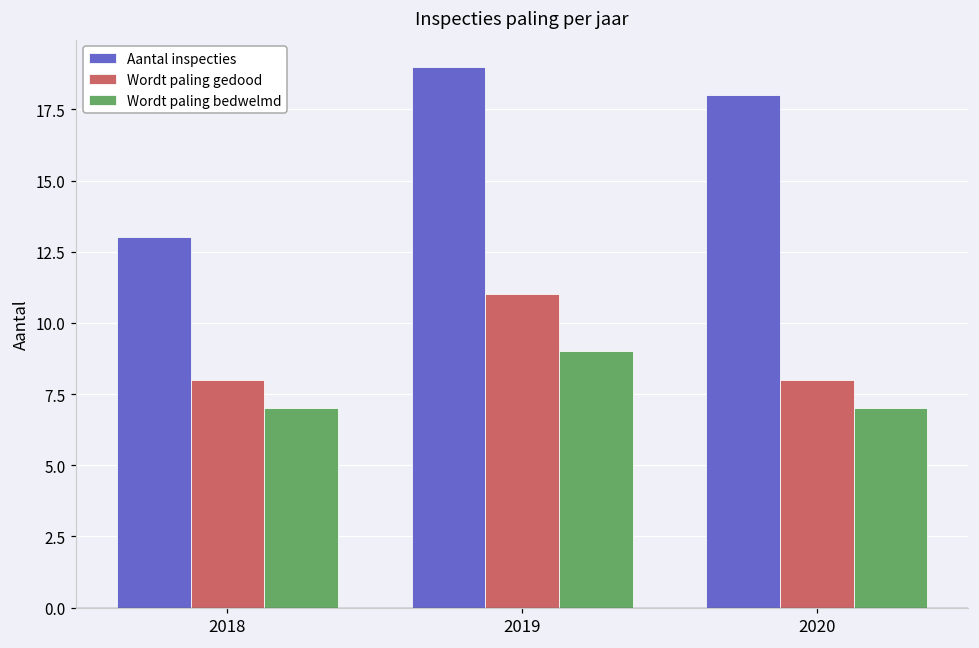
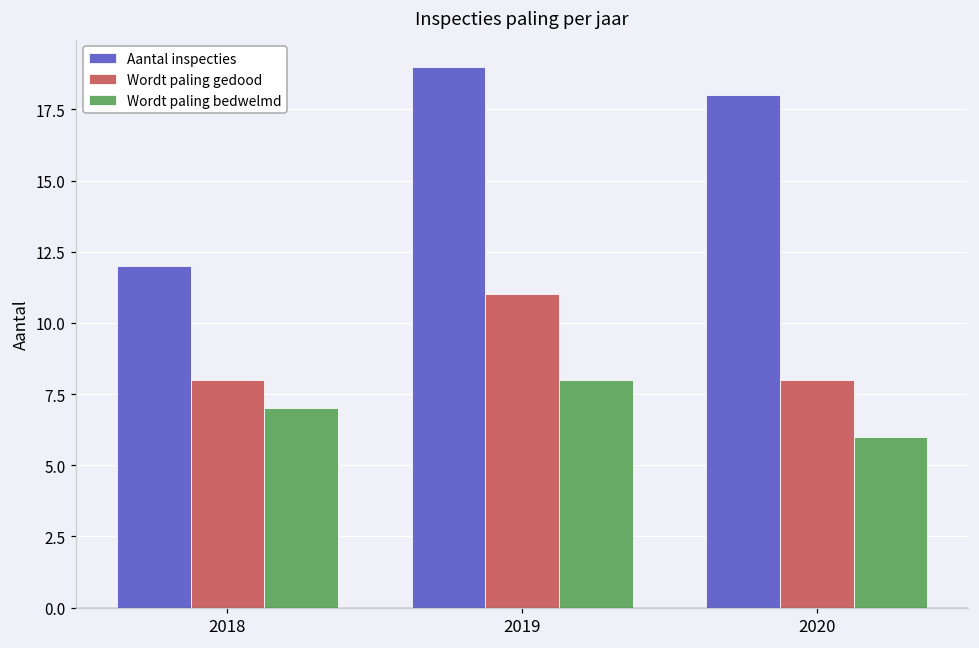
Aantal inspecties, 2018: 13 -> 12
Wordt paling bedwelmd, 2019: 9 -> 8
Wordt paling bedwelmd, 2020: 7 -> 6
